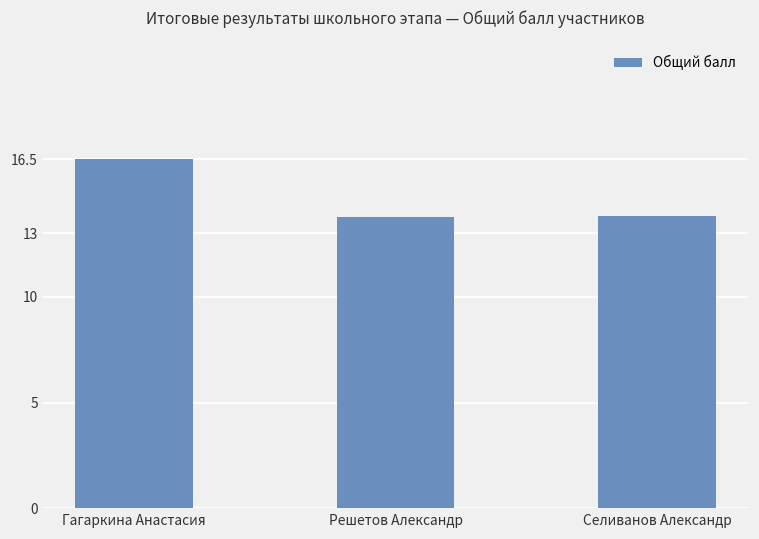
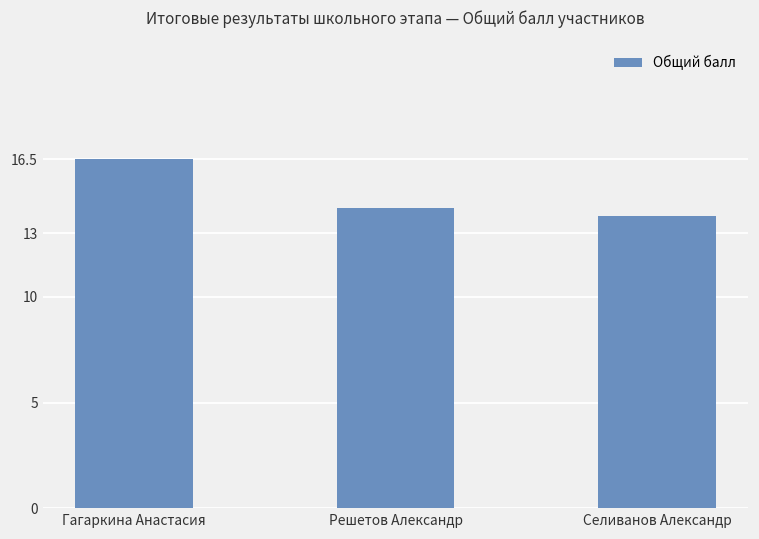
Решетов Александр: 13.8 -> 14.2
